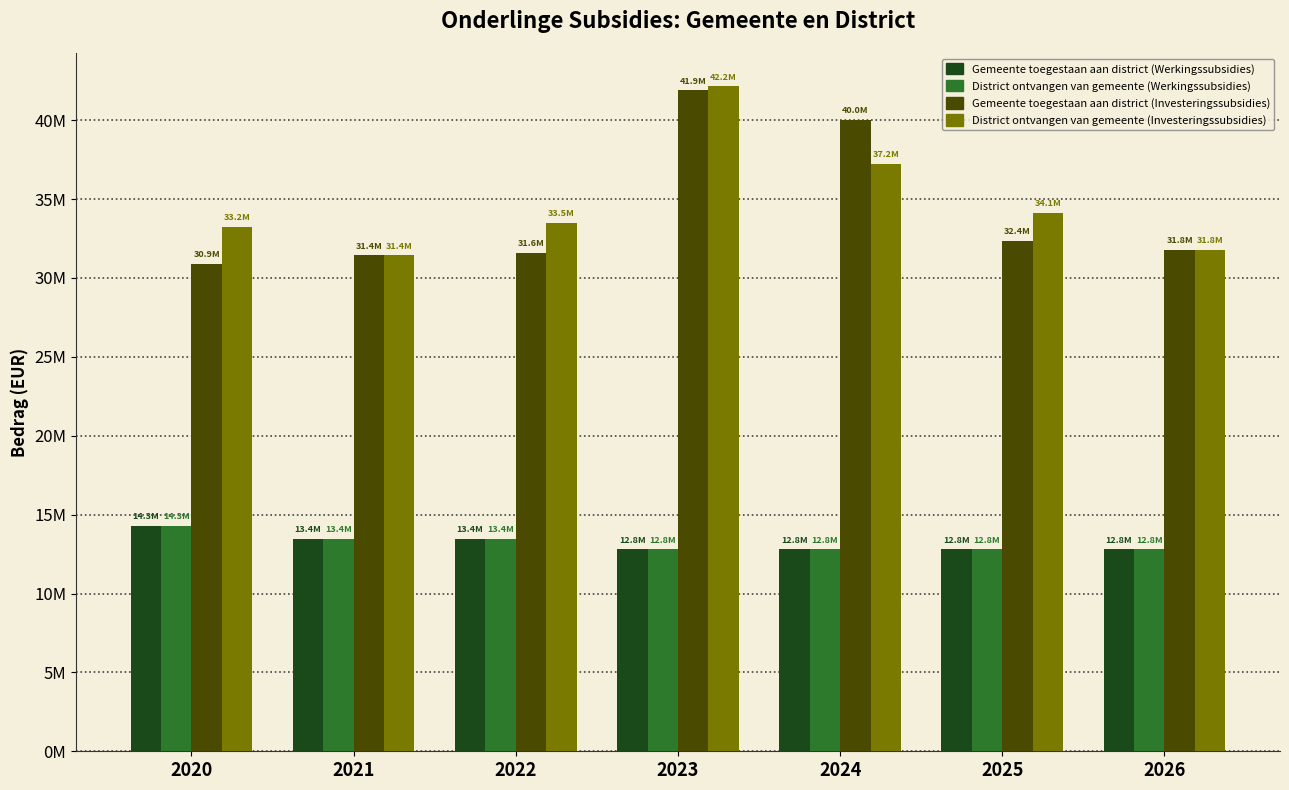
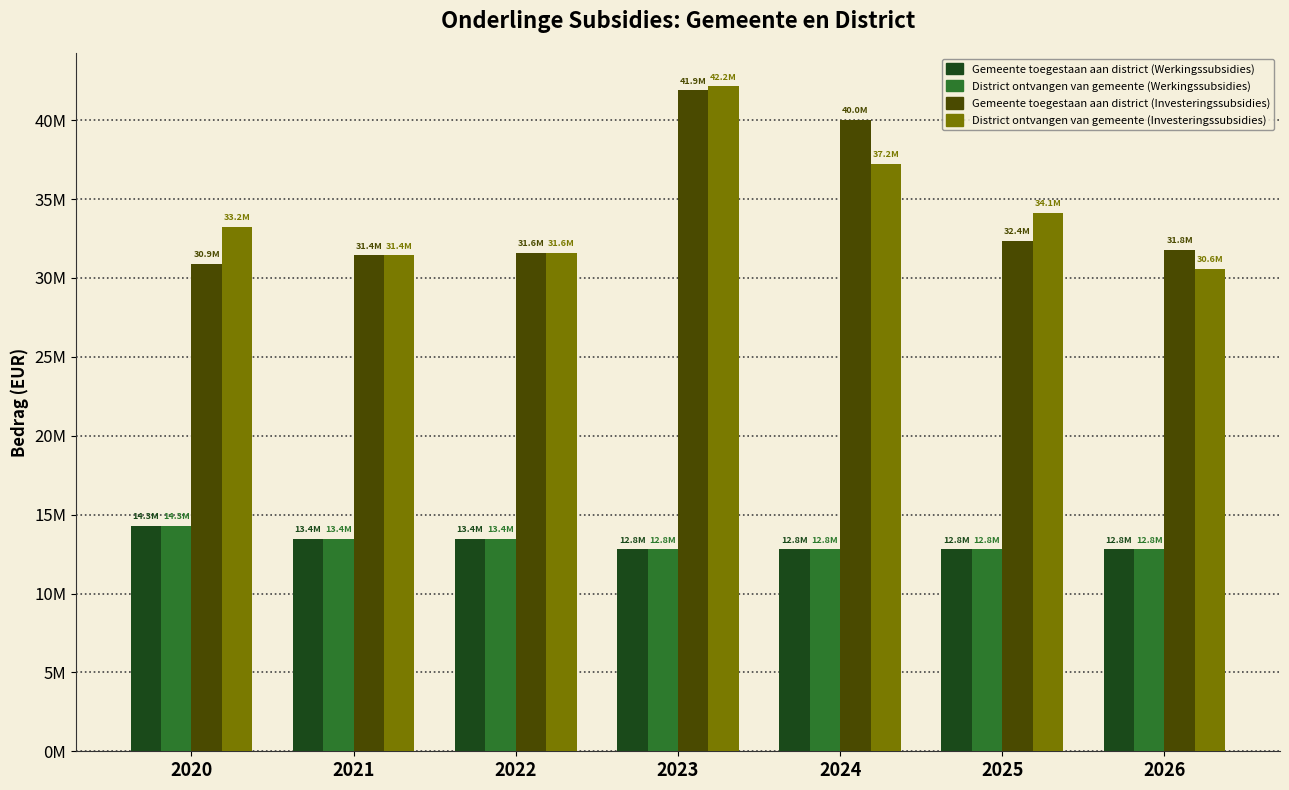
District ontvangen van gemeente (Investeringssubsidies), 2022: 33.5M -> 31.6M
District ontvangen van gemeente (Investeringssubsidies), 2026: 31.8M -> 30.6M
